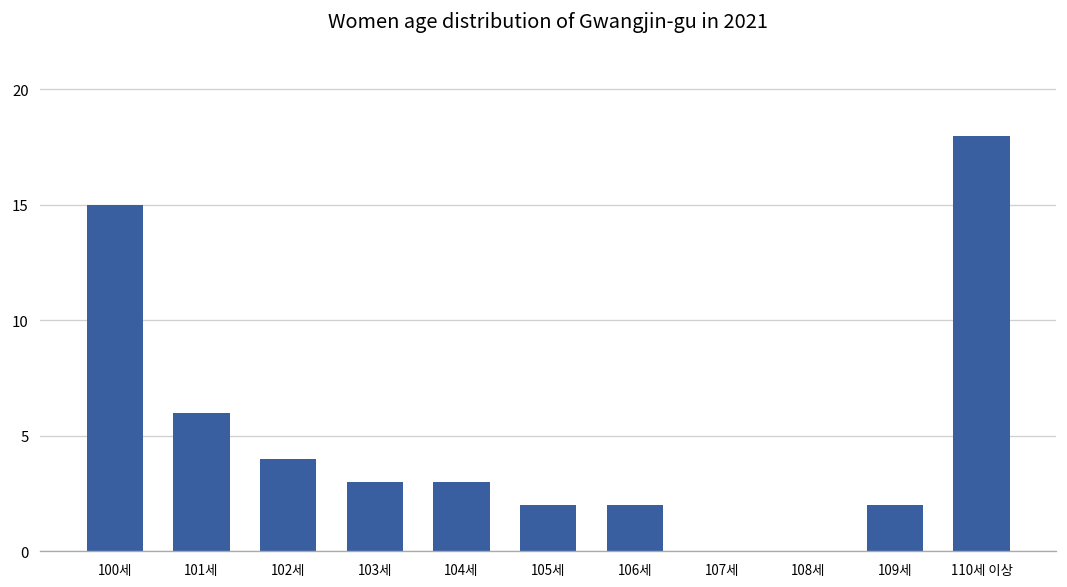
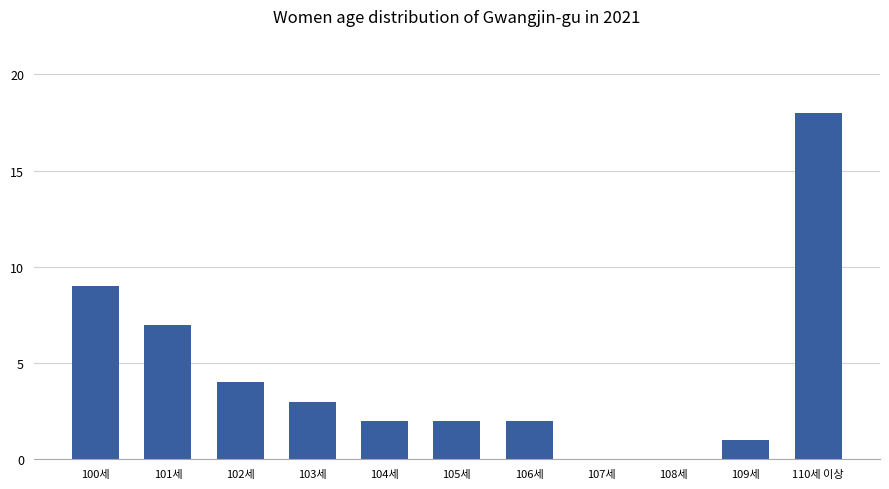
100세: 15 -> 9
101세: 6 -> 7
104세: 3 -> 2
109세: 2 -> 1
